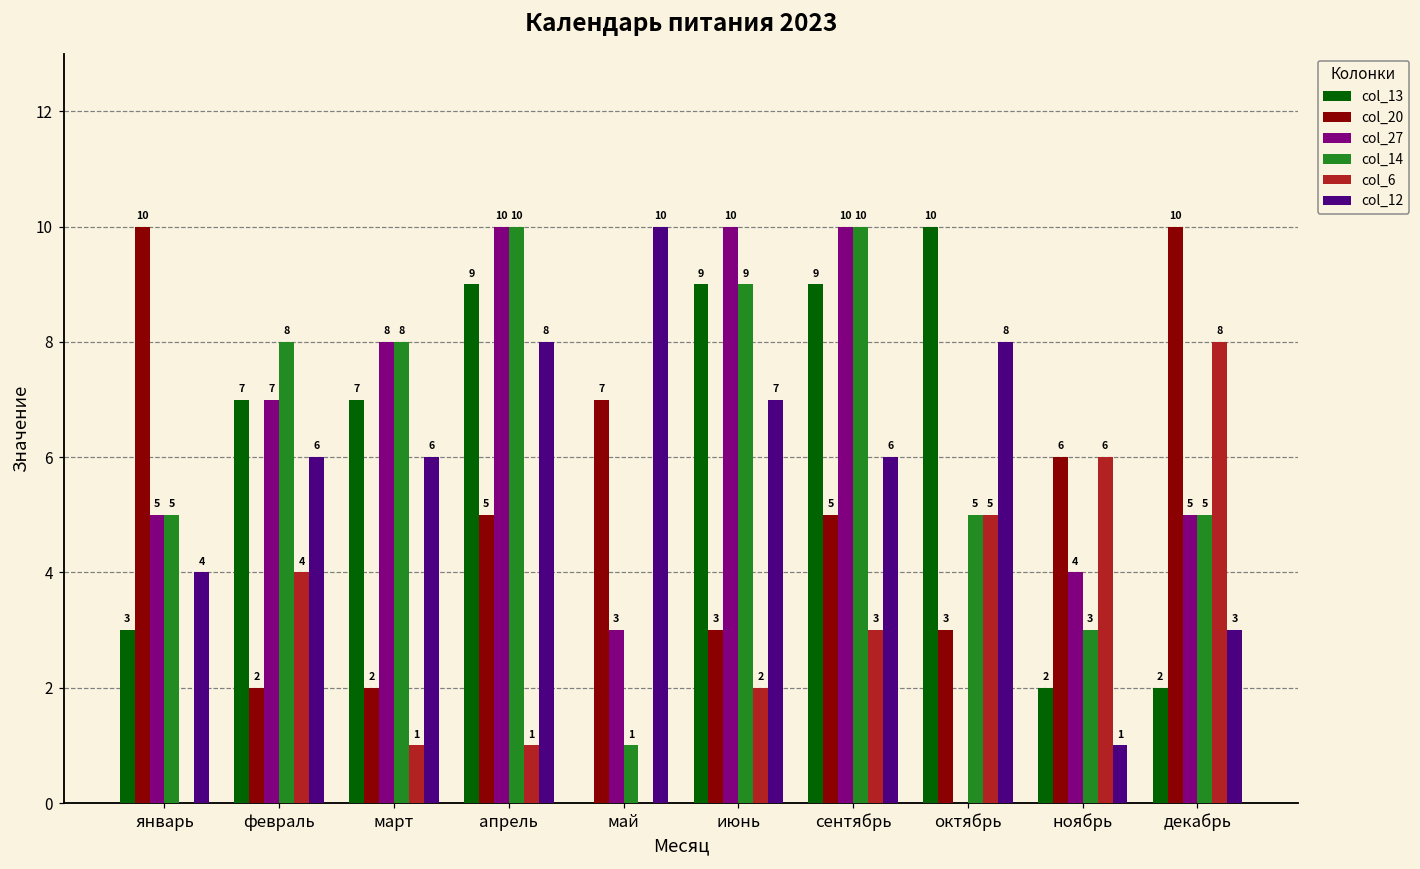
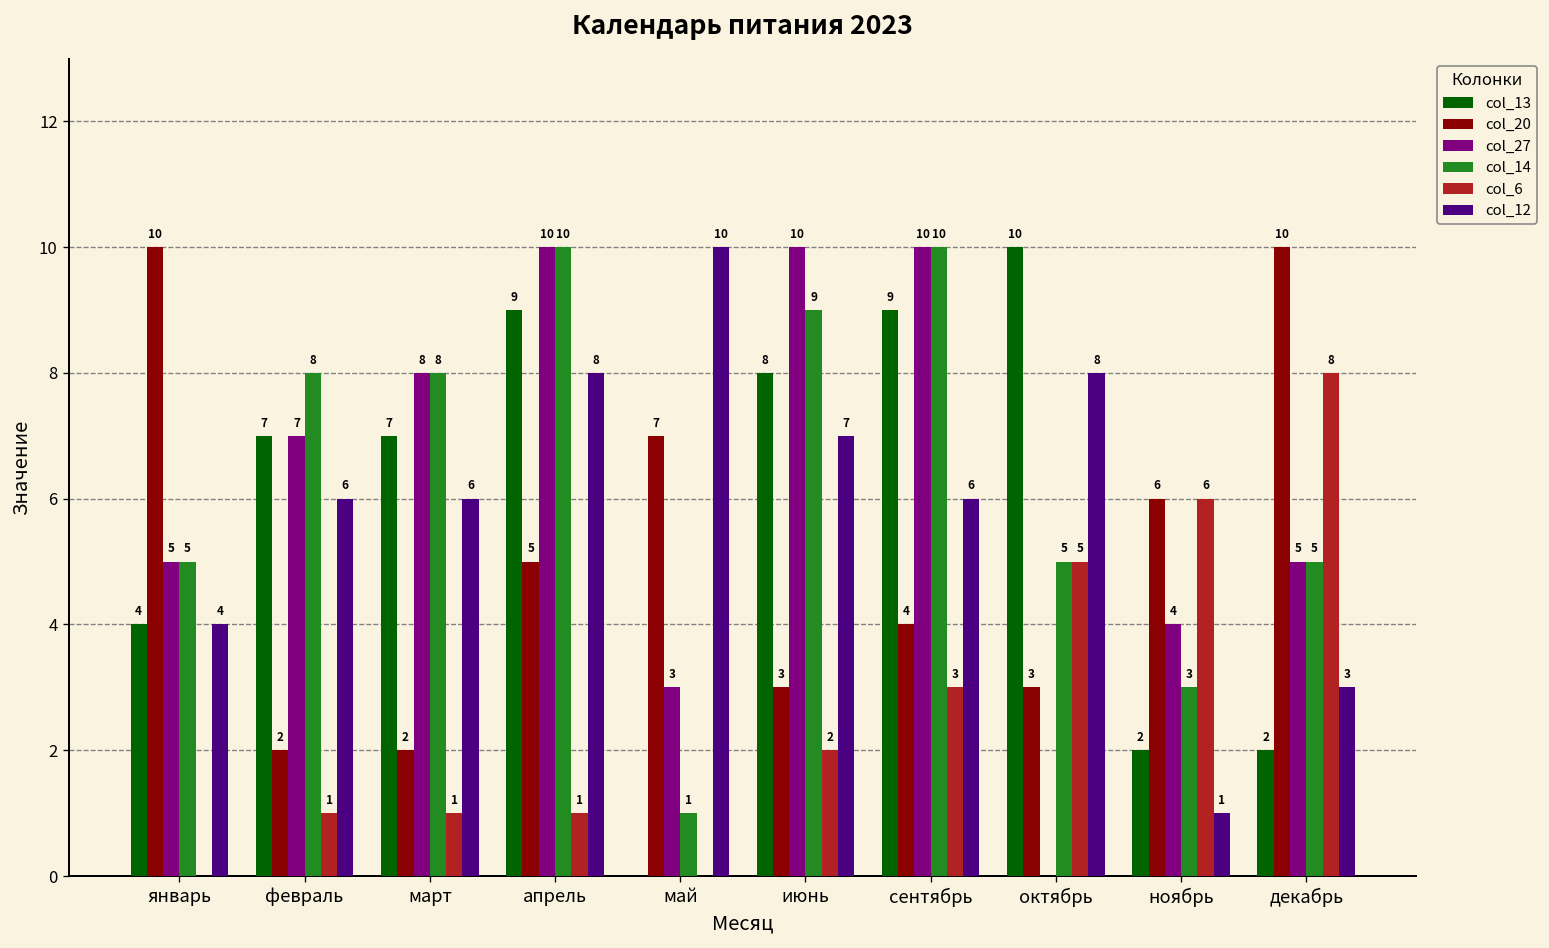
col_13, январь: 3 -> 4
col_6, февраль: 4 -> 1
col_13, июнь: 9 -> 8
col_20, сентябрь: 5 -> 4
